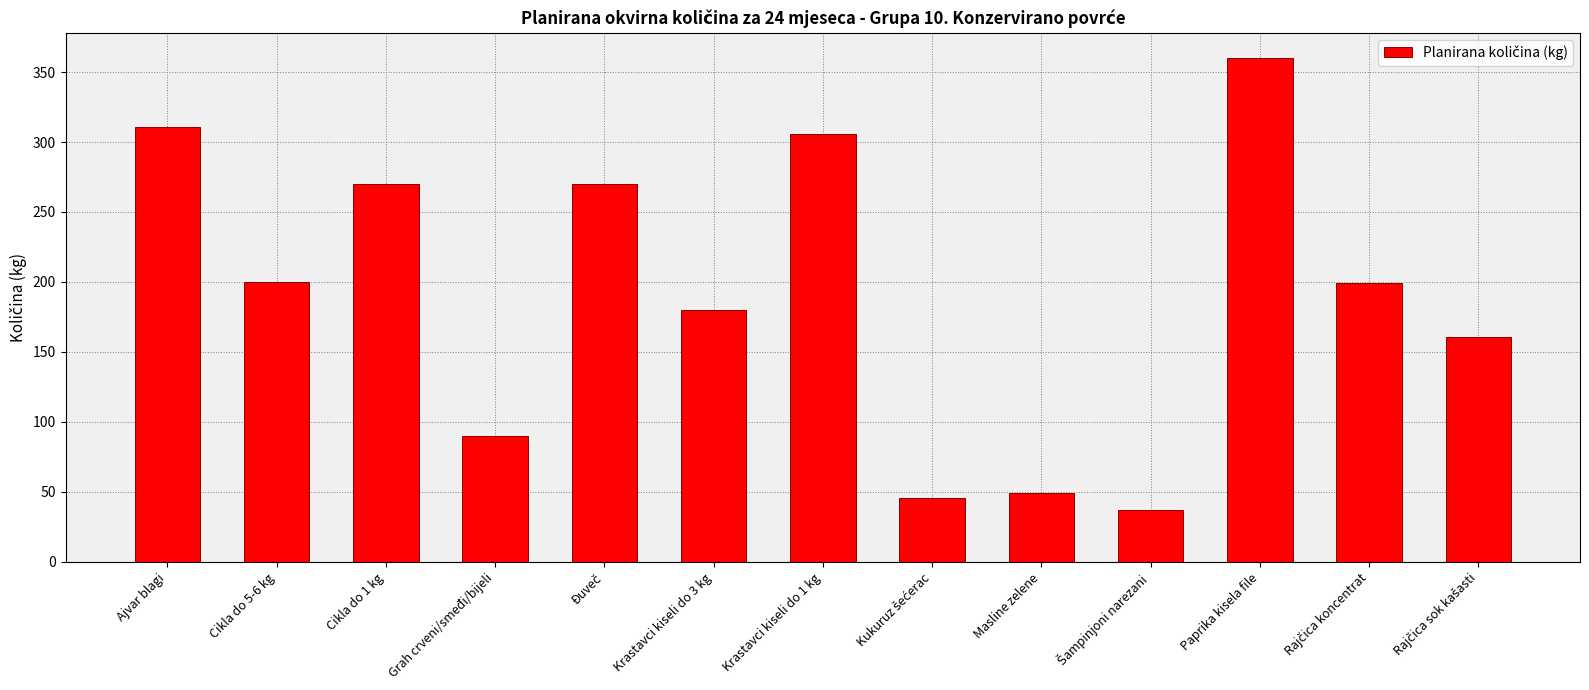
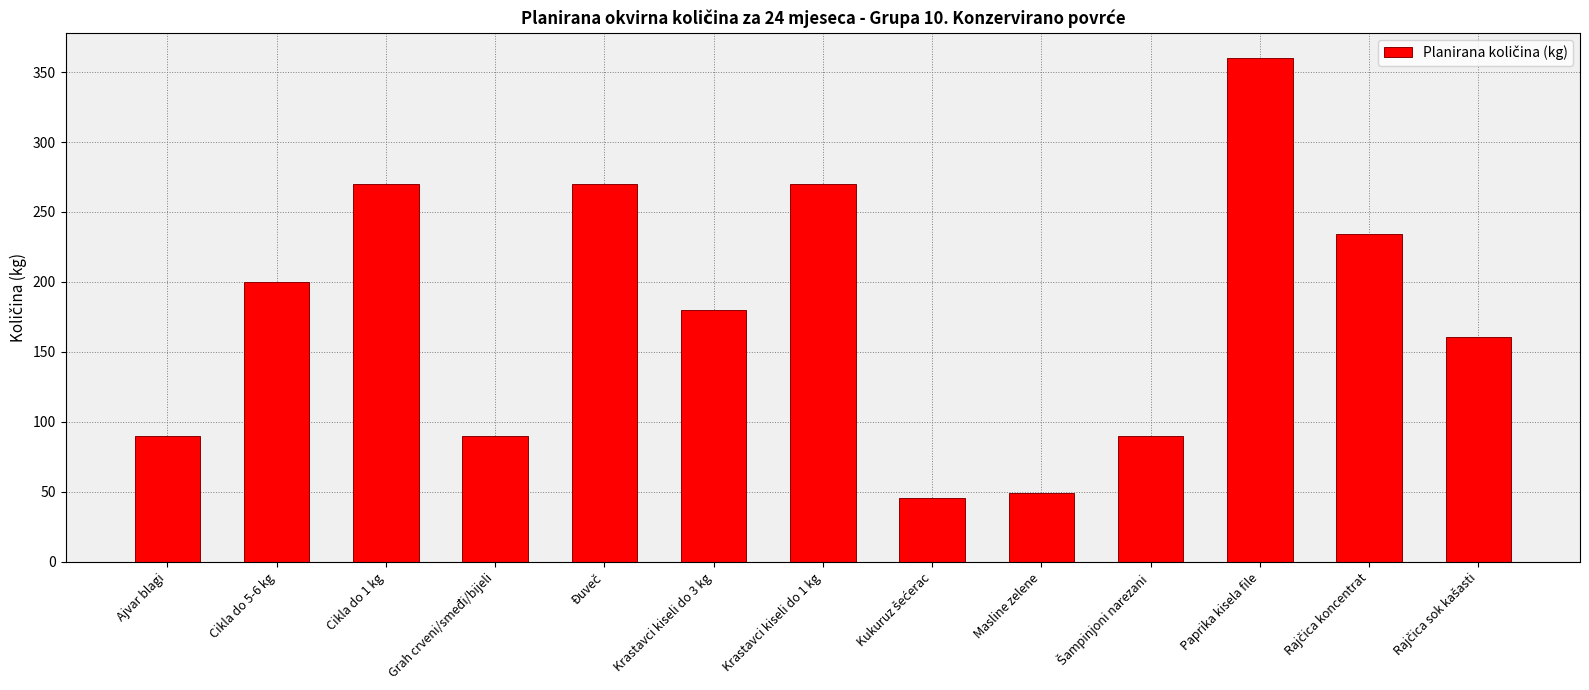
Ajvar blagi: 311 -> 90
Krastavci kiseli do 1 kg: 306 -> 270
Šampinjoni narezani: 37 -> 90
Rajčica koncentrat: 199 -> 234
